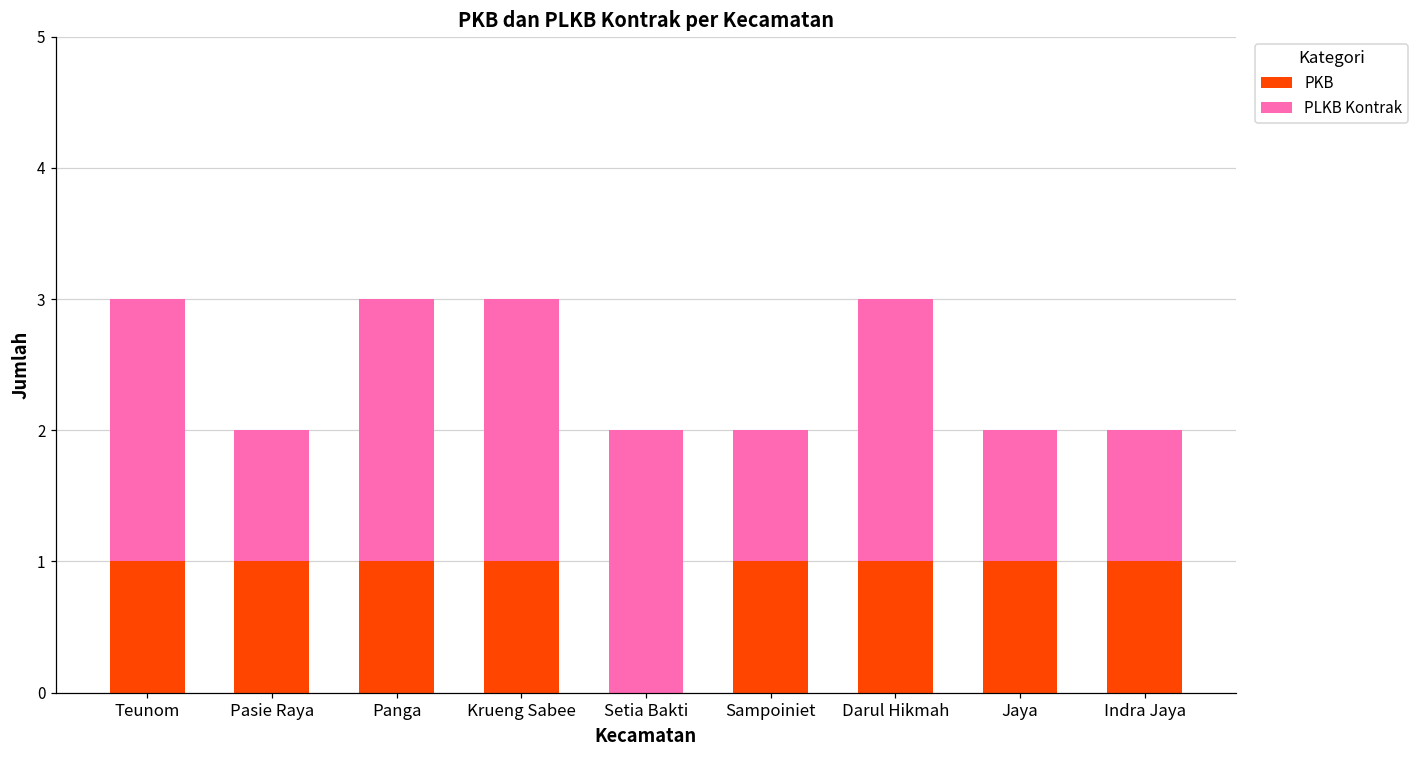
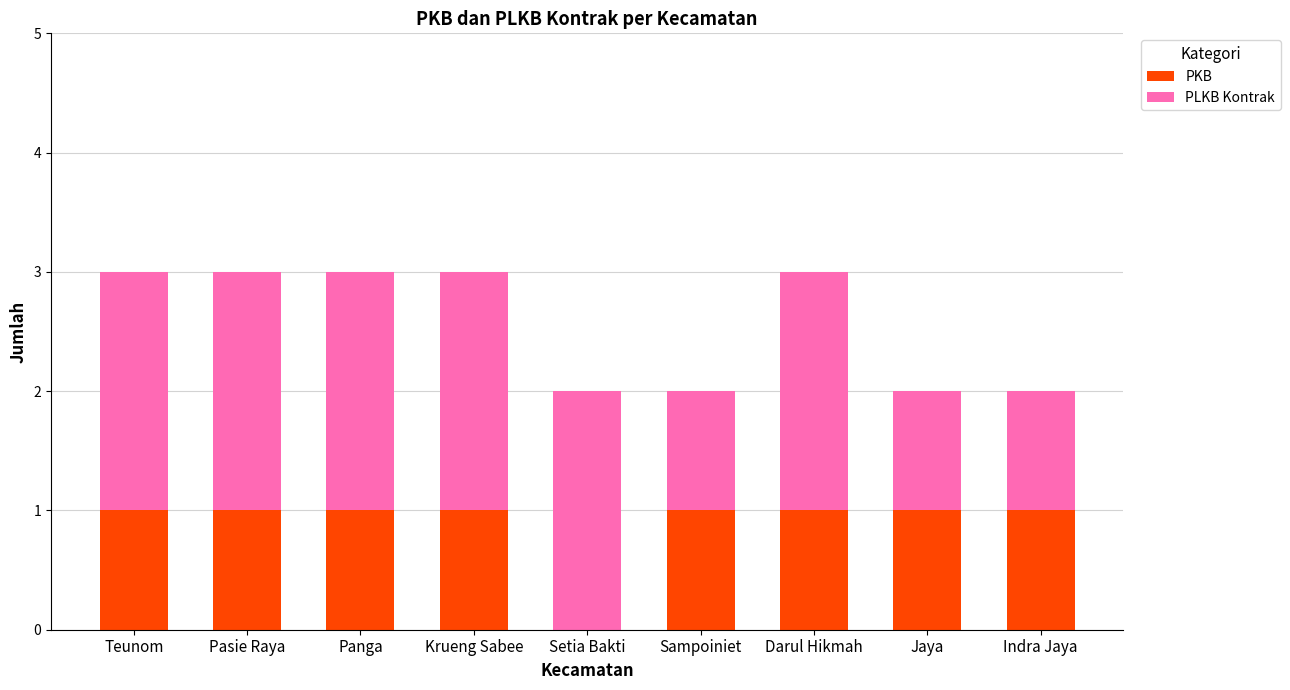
PLKB Kontrak, Pasie Raya: 1 -> 2
